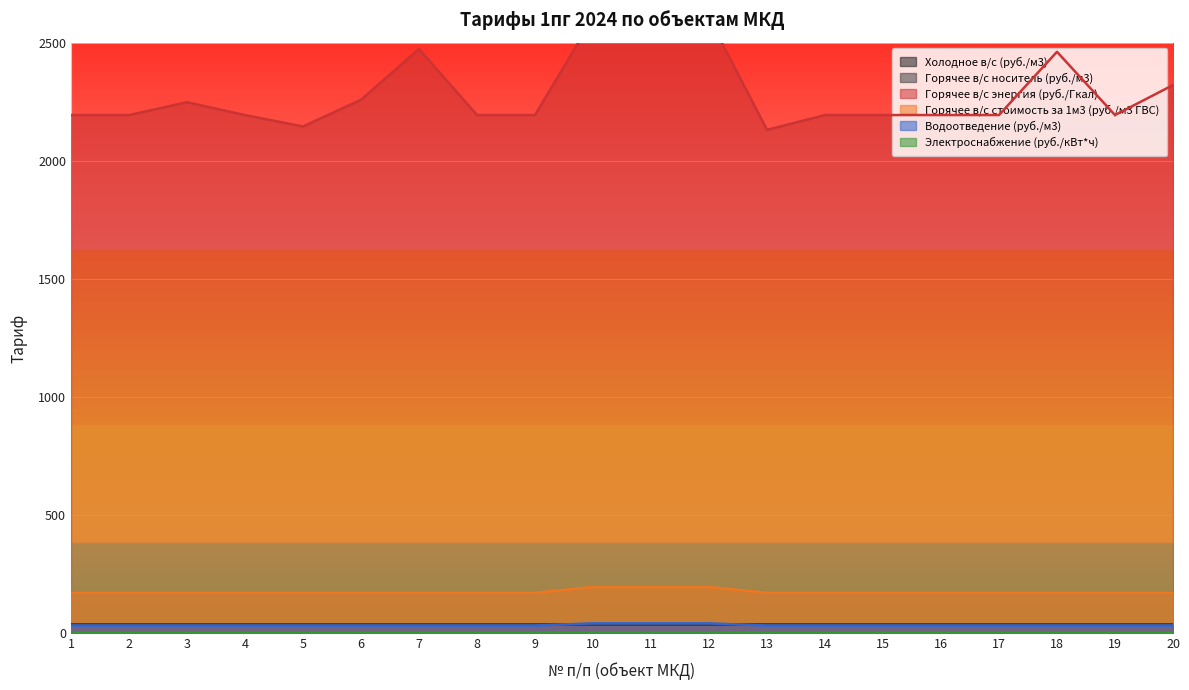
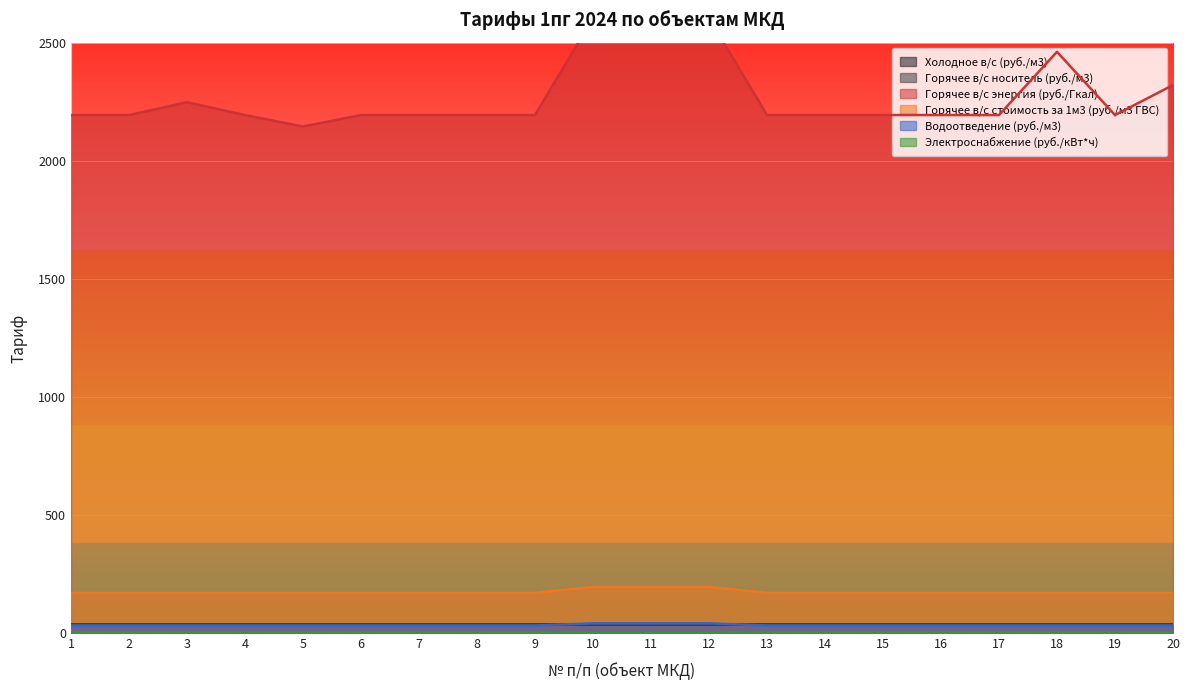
Горячее в/с энергия (руб./Гкал), 6: 2260 -> 2190
Горячее в/с энергия (руб./Гкал), 7: 2470 -> 2190
Горячее в/с энергия (руб./Гкал), 13: 2130 -> 2190
